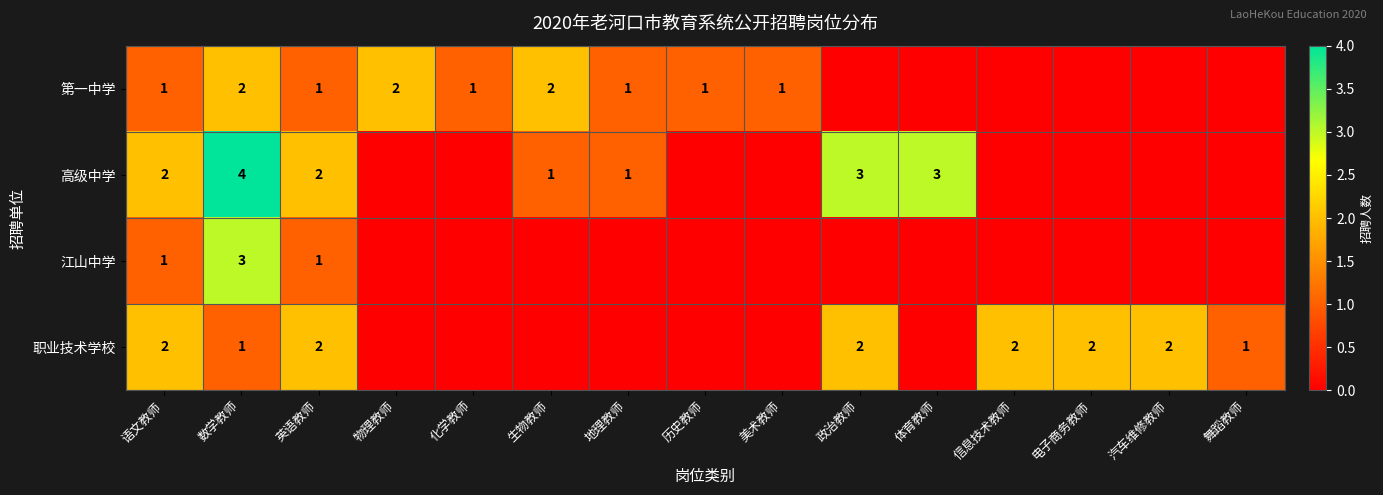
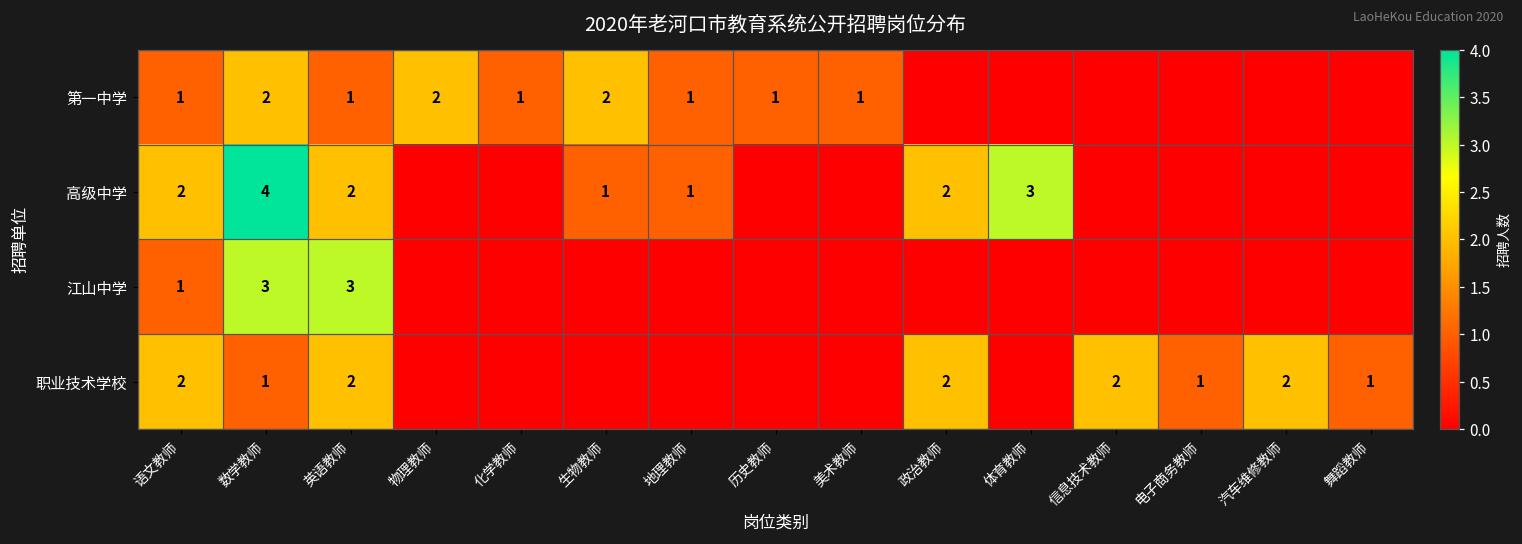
高级中学, 政治教师: 3 -> 2
江山中学, 英语教师: 1 -> 3
职业技术学校, 电子商务教师: 2 -> 1
